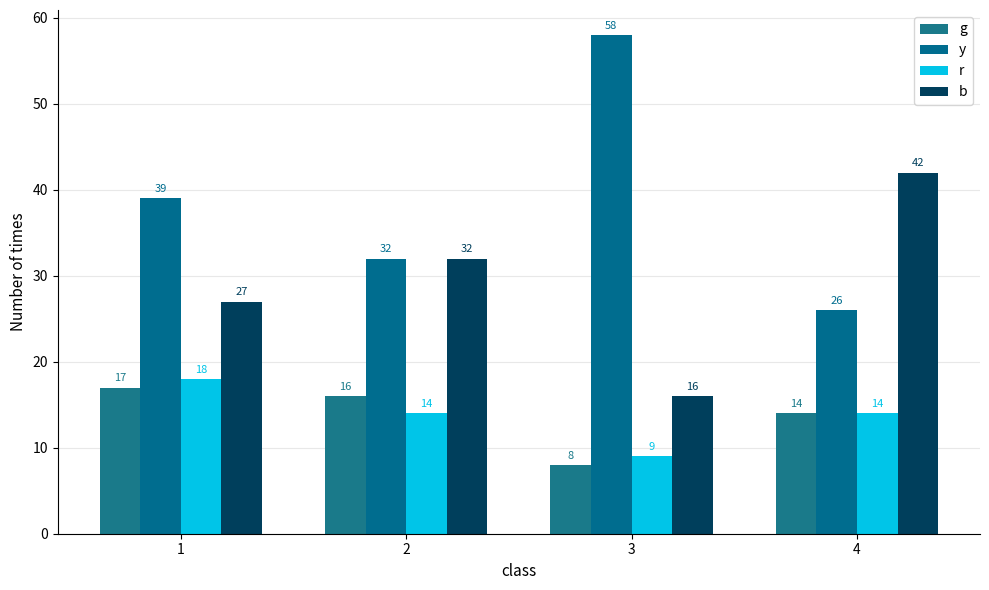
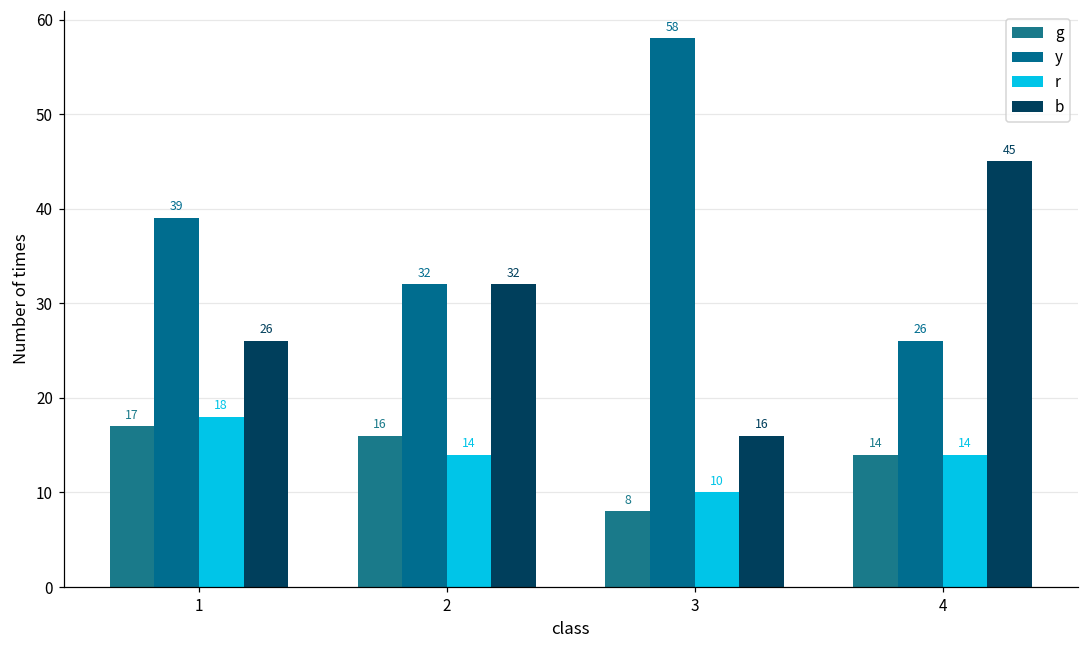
b, 1: 27 -> 26
r, 3: 9 -> 10
b, 4: 42 -> 45
